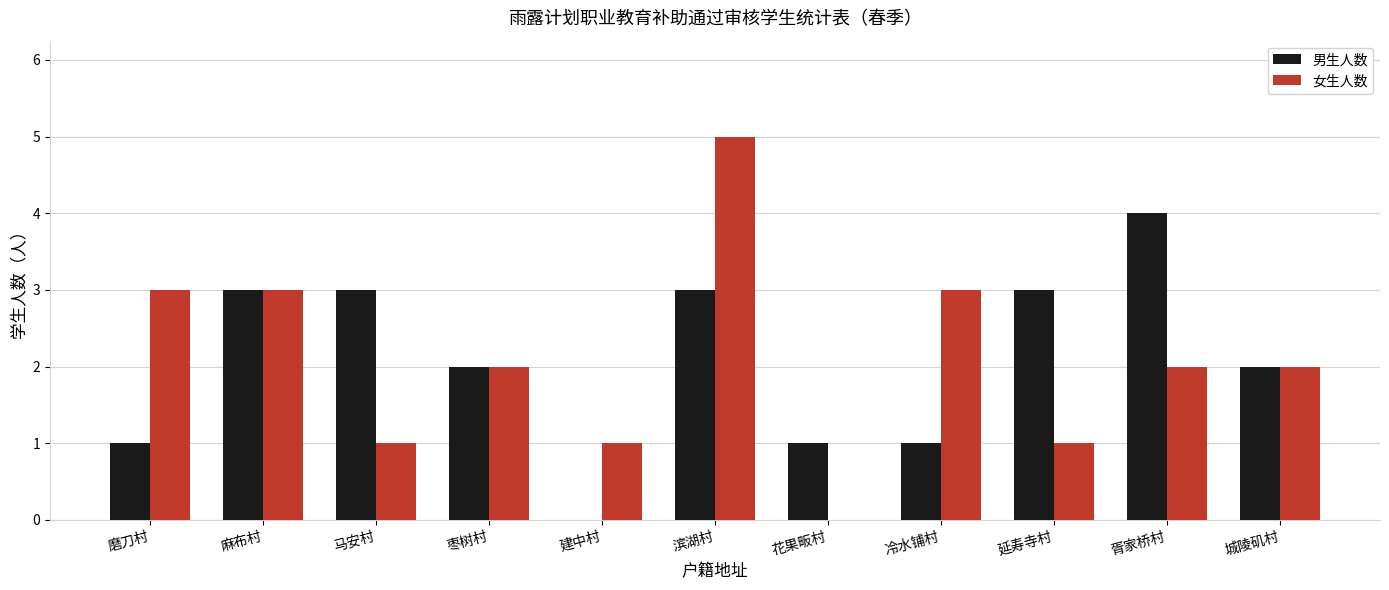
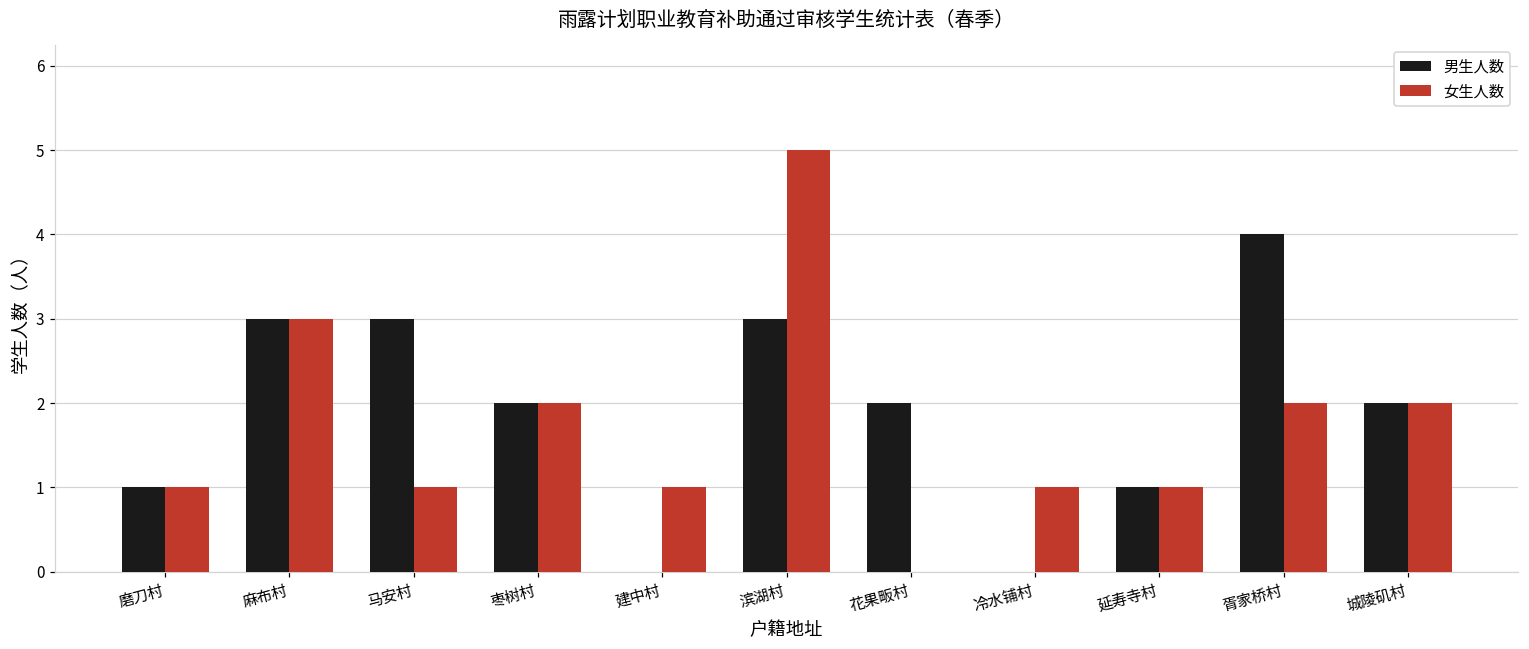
女生人数, 磨刀村: 3 -> 1
男生人数, 花果畈村: 1 -> 2
男生人数, 冷水铺村: 1 -> 0
女生人数, 冷水铺村: 3 -> 1
男生人数, 延寿寺村: 3 -> 1
